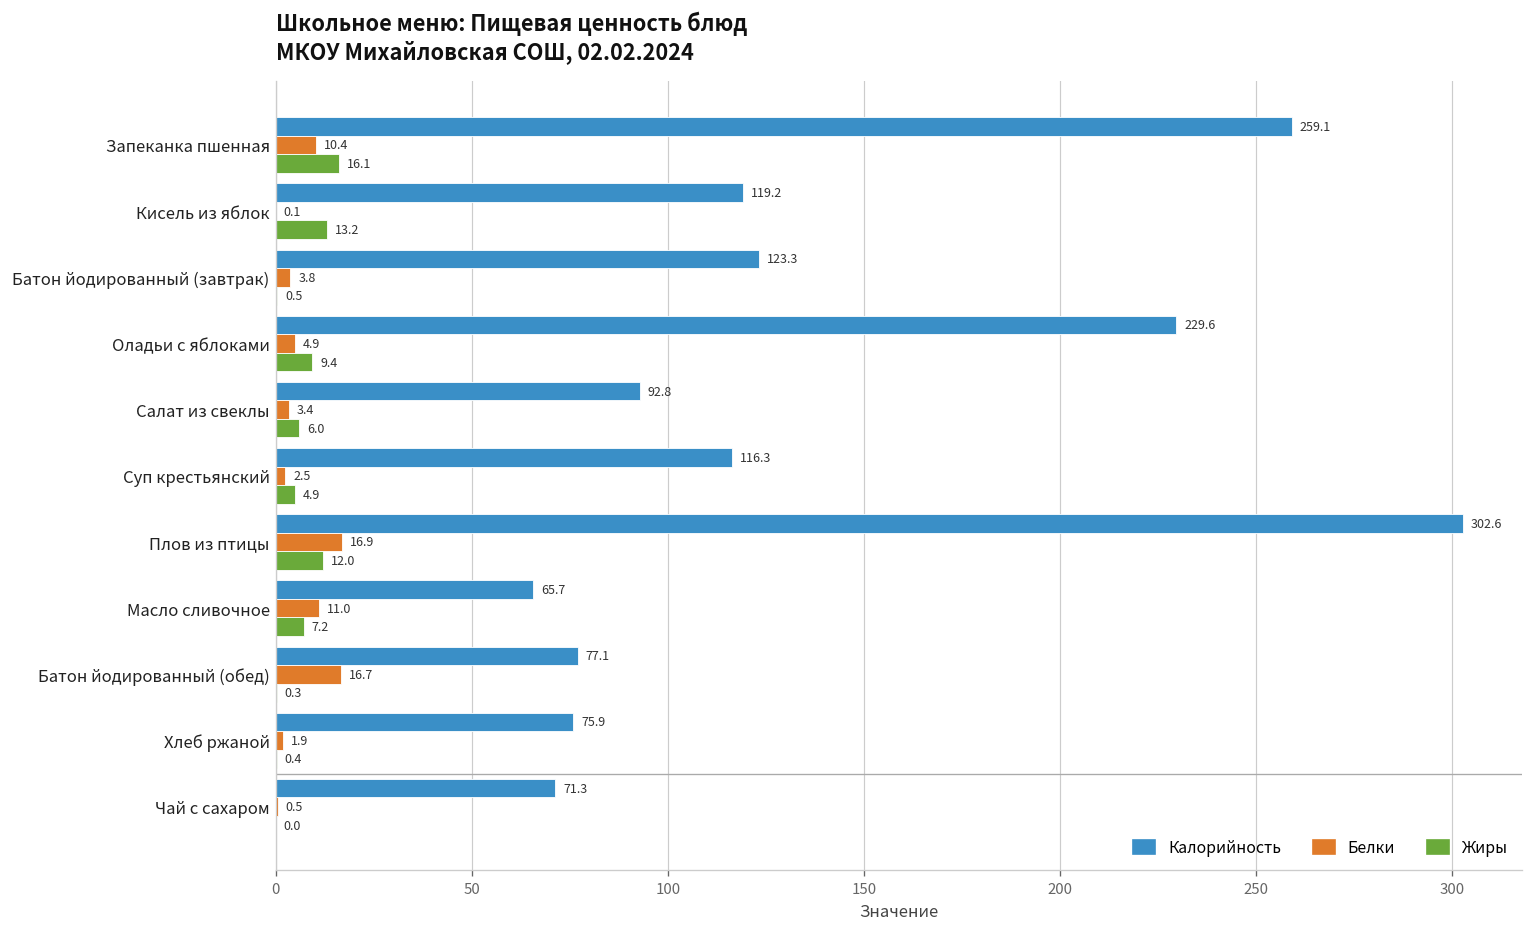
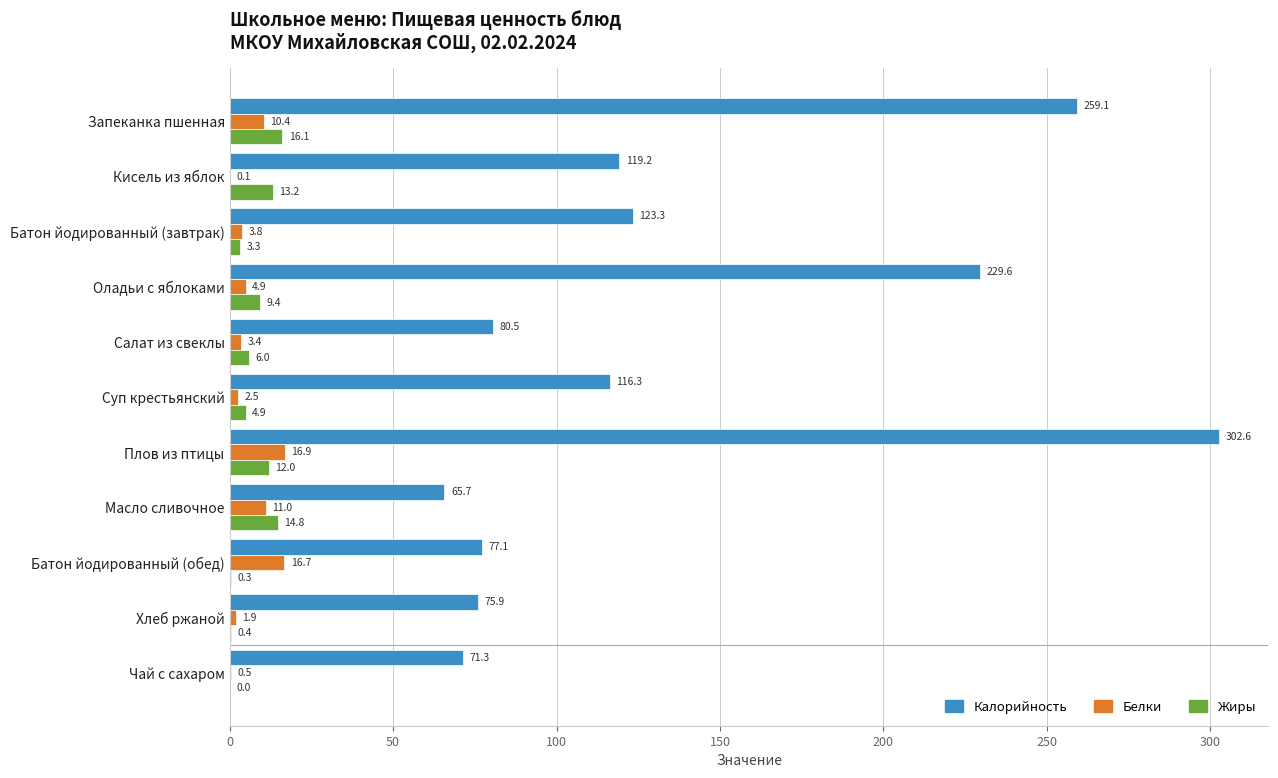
Жиры, Батон йодированный (завтрак): 0.5 -> 3.3
Калорийность, Салат из свеклы: 92.8 -> 80.5
Жиры, Масло сливочное: 7.2 -> 14.8
